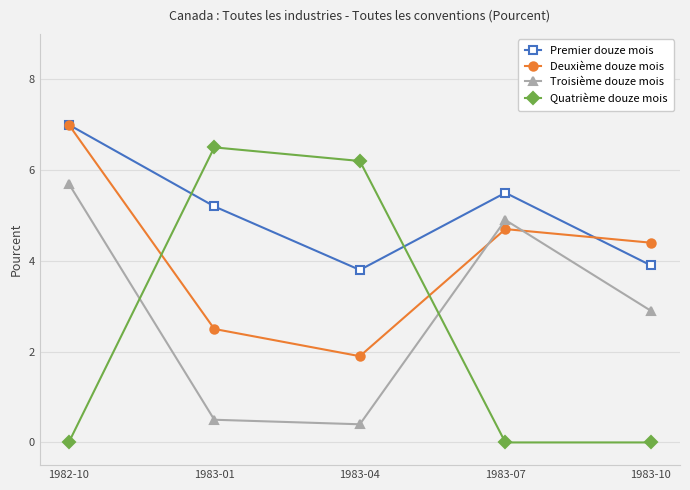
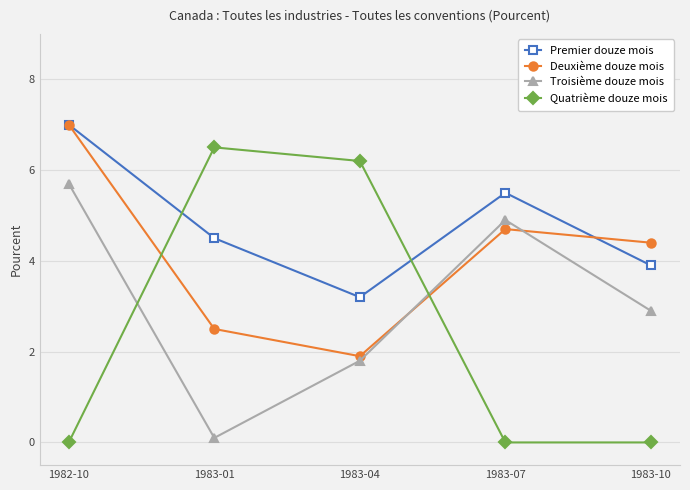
Premier douze mois, 1983-01: 5.2 -> 4.5
Troisième douze mois, 1983-01: 0.5 -> 0.1
Premier douze mois, 1983-04: 3.8 -> 3.2
Troisième douze mois, 1983-04: 0.4 -> 1.8
